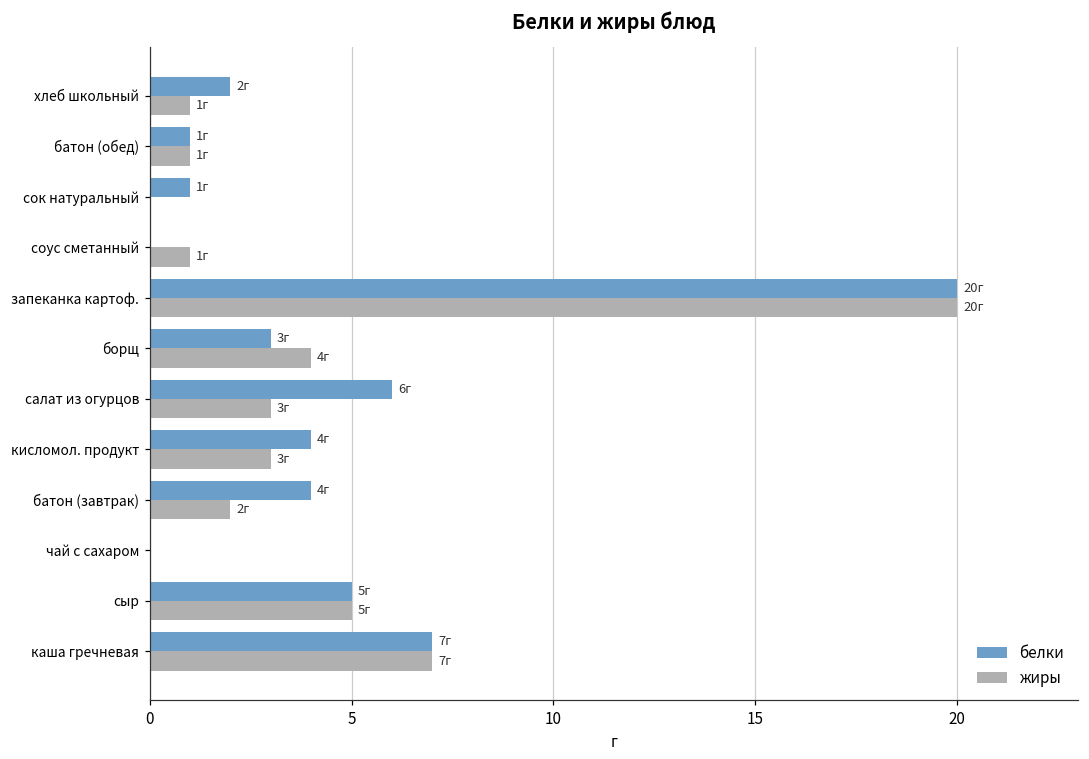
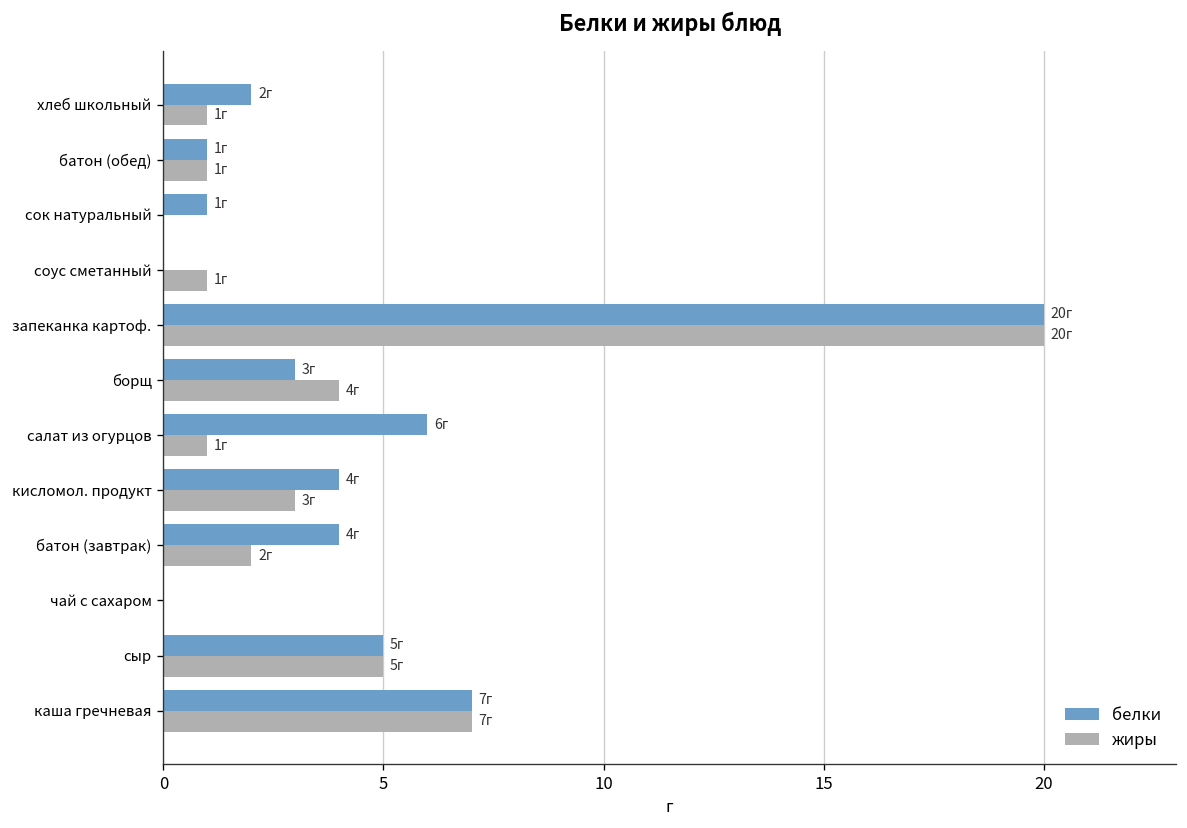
жиры, салат из огурцов: 3г -> 1г
